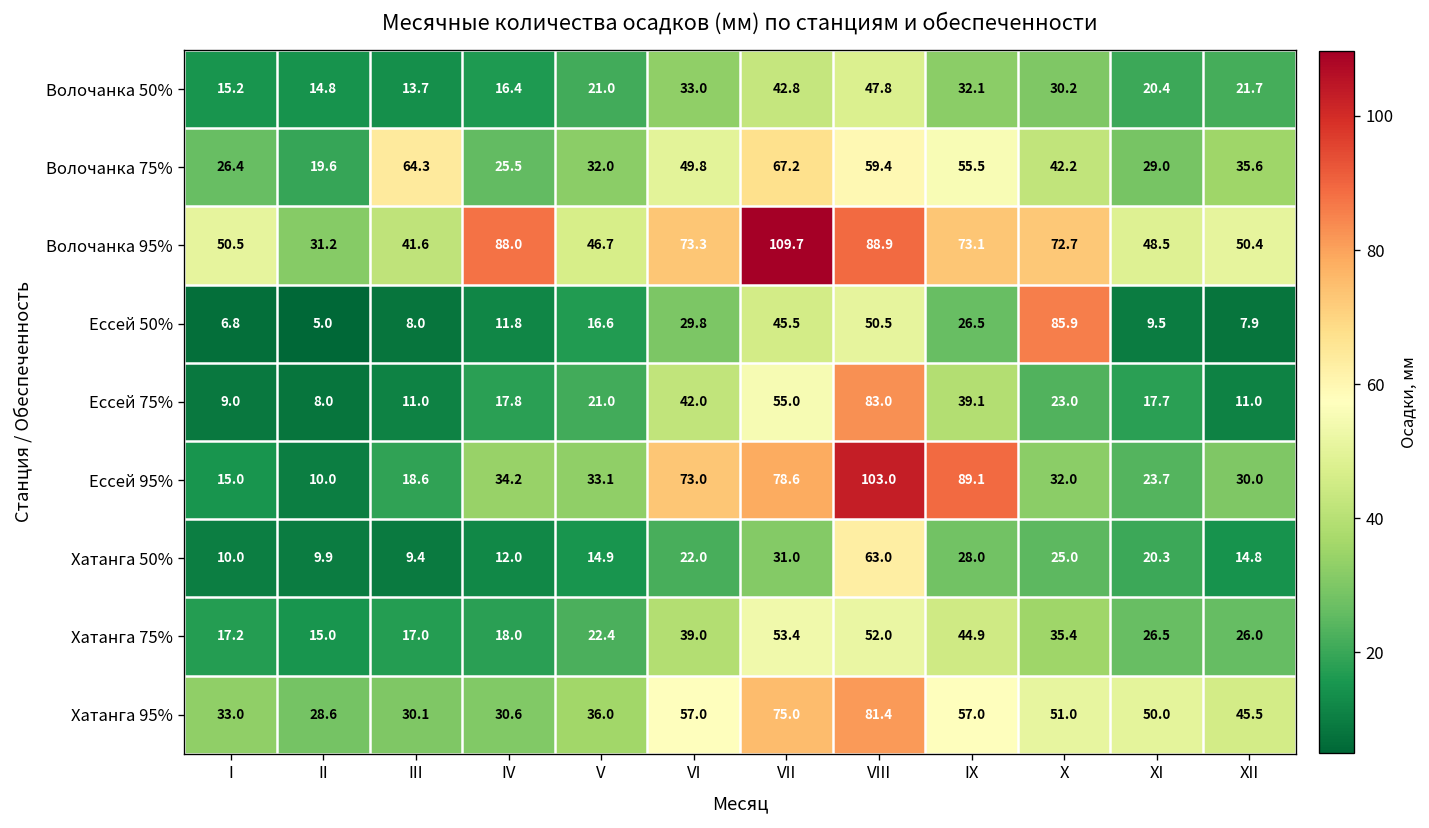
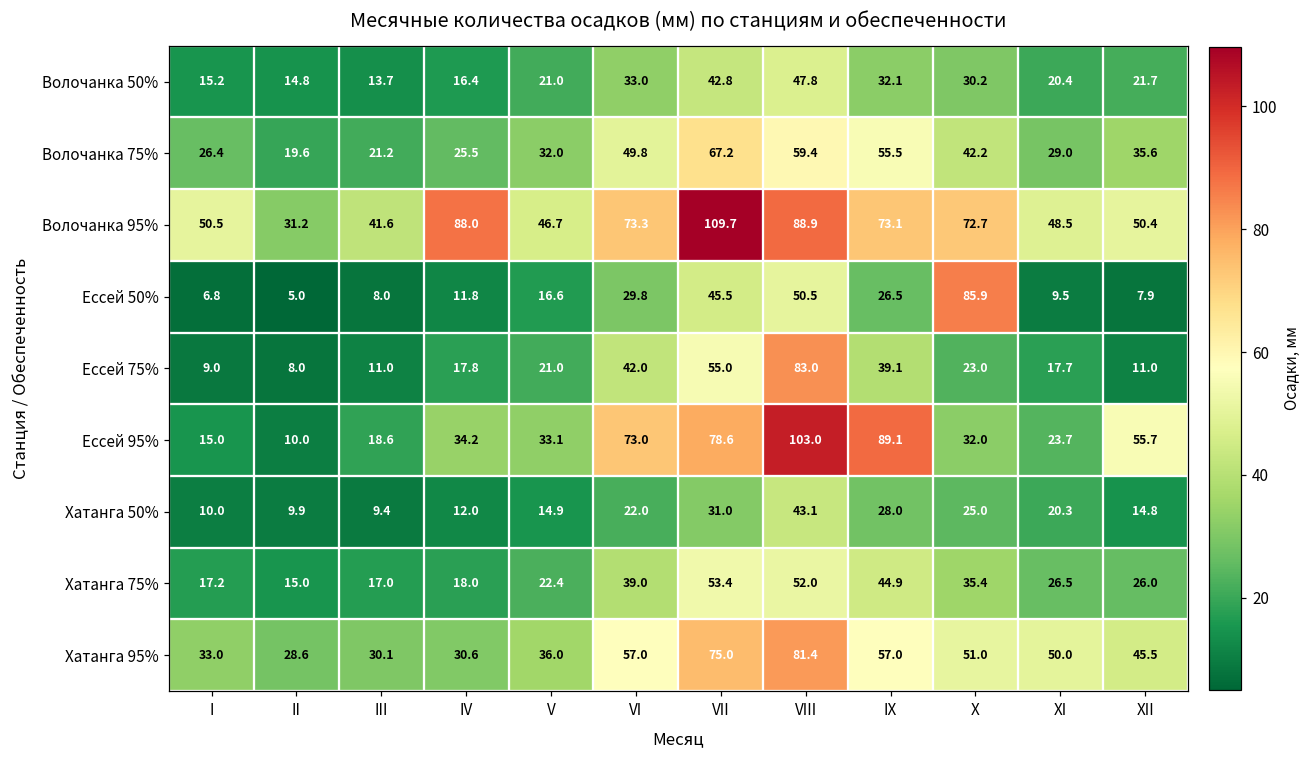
Волочанка 75%, III: 64.3 -> 21.2
Ессей 95%, XII: 30.0 -> 55.7
Хатанга 50%, VIII: 63.0 -> 43.1
